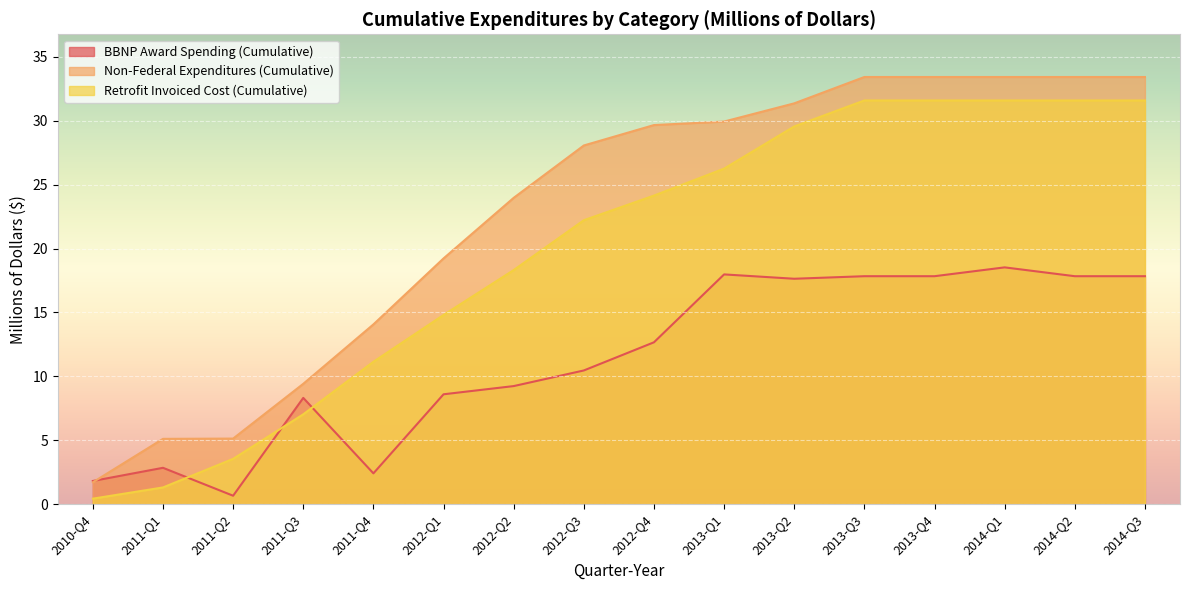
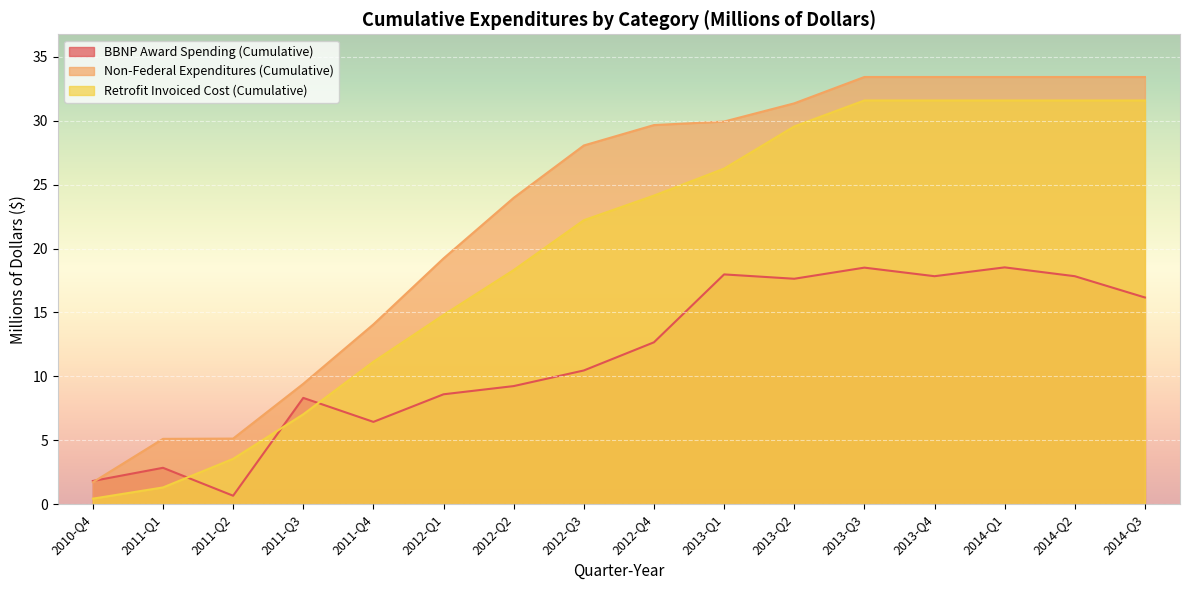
BBNP Award Spending (Cumulative), 2011-Q4: 2.4 -> 6.4
BBNP Award Spending (Cumulative), 2013-Q3: 17.8 -> 18.5
BBNP Award Spending (Cumulative), 2014-Q3: 17.8 -> 16.2
